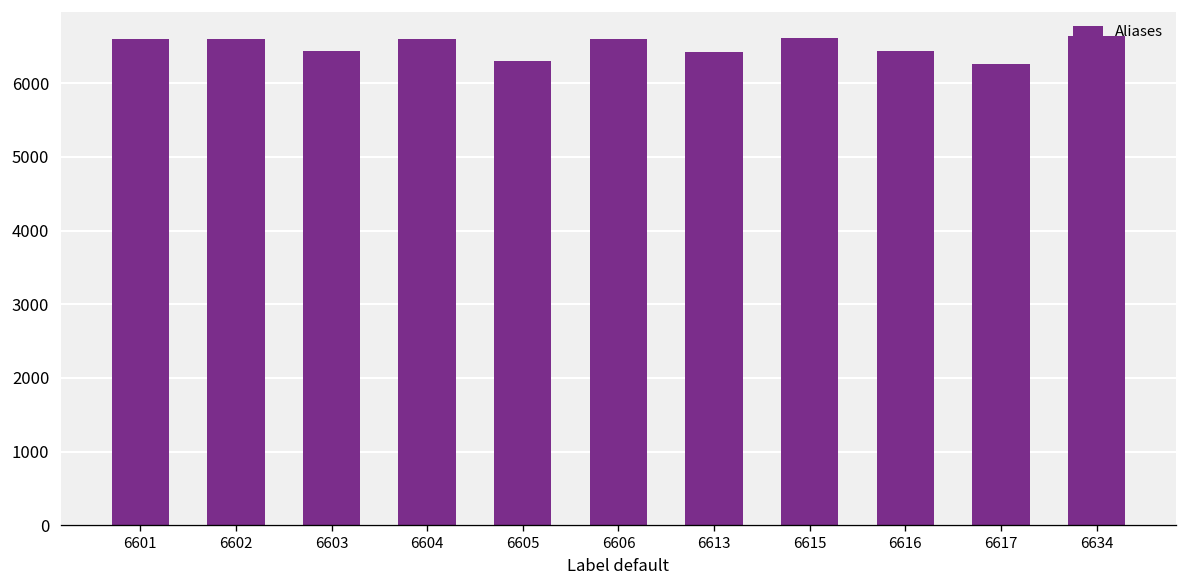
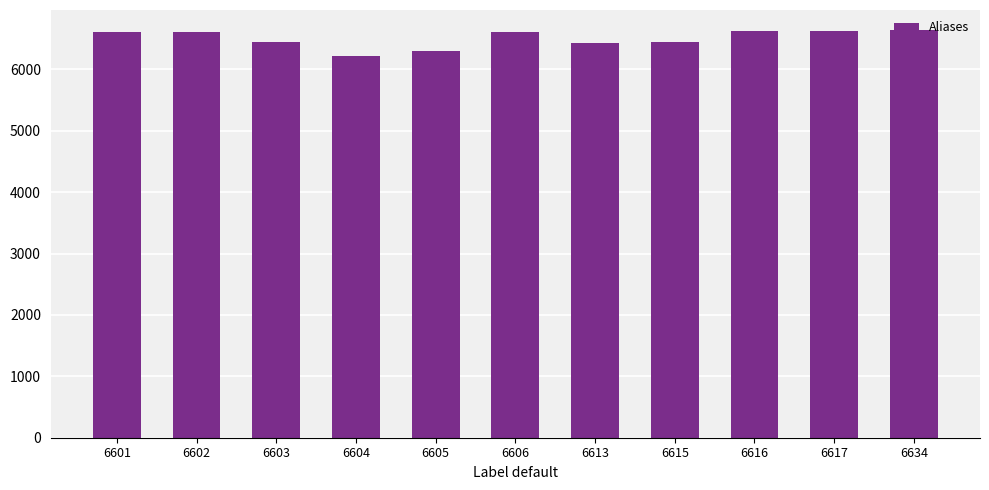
6604: 6600 -> 6200
6615: 6600 -> 6400
6616: 6400 -> 6600
6617: 6300 -> 6600
